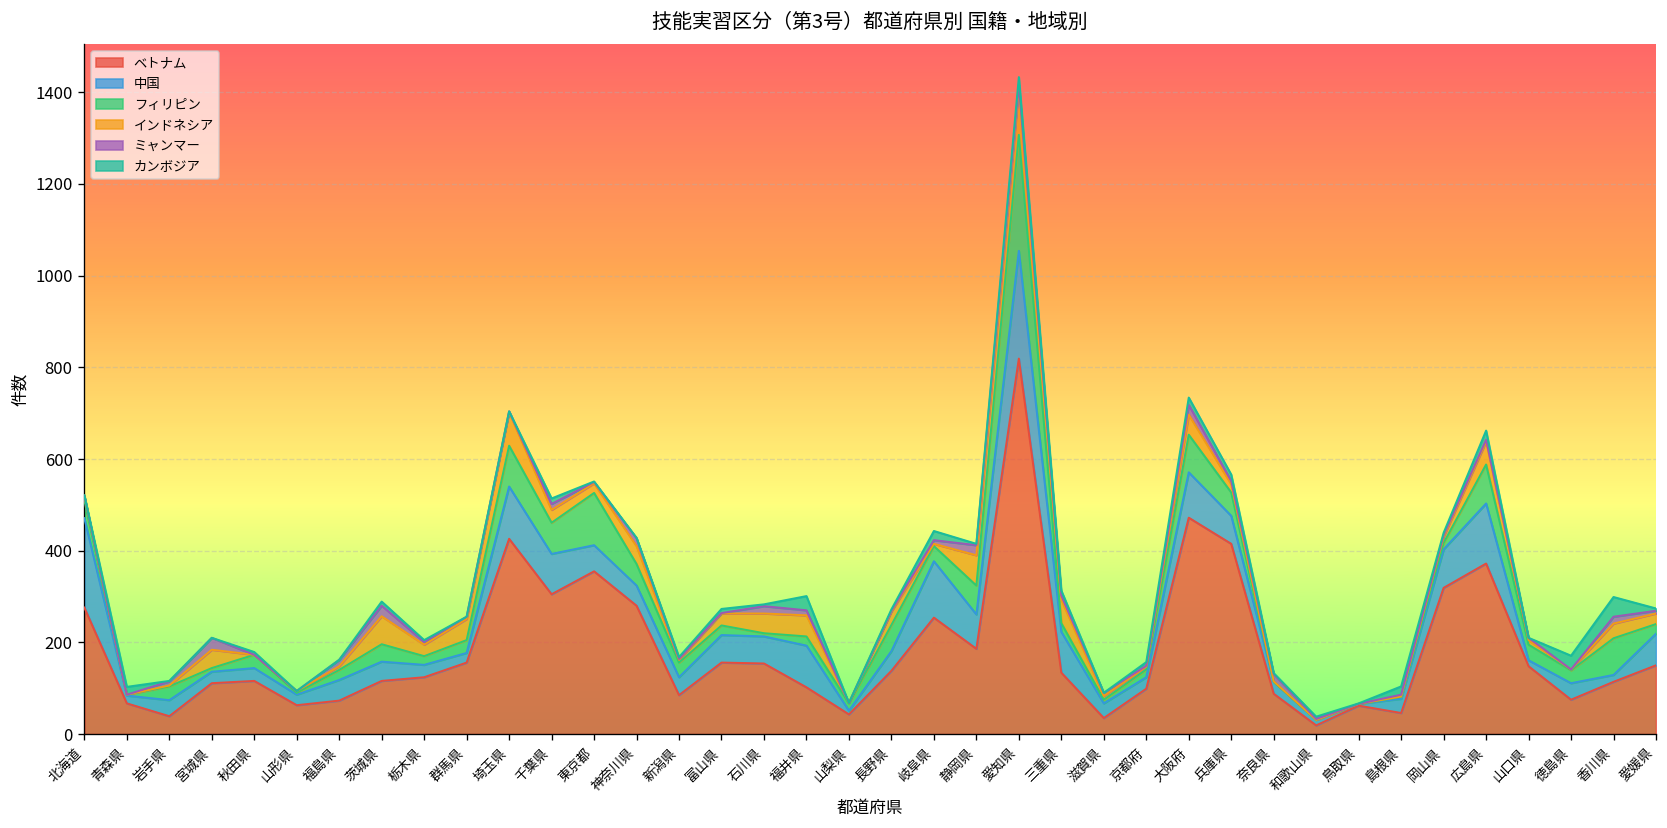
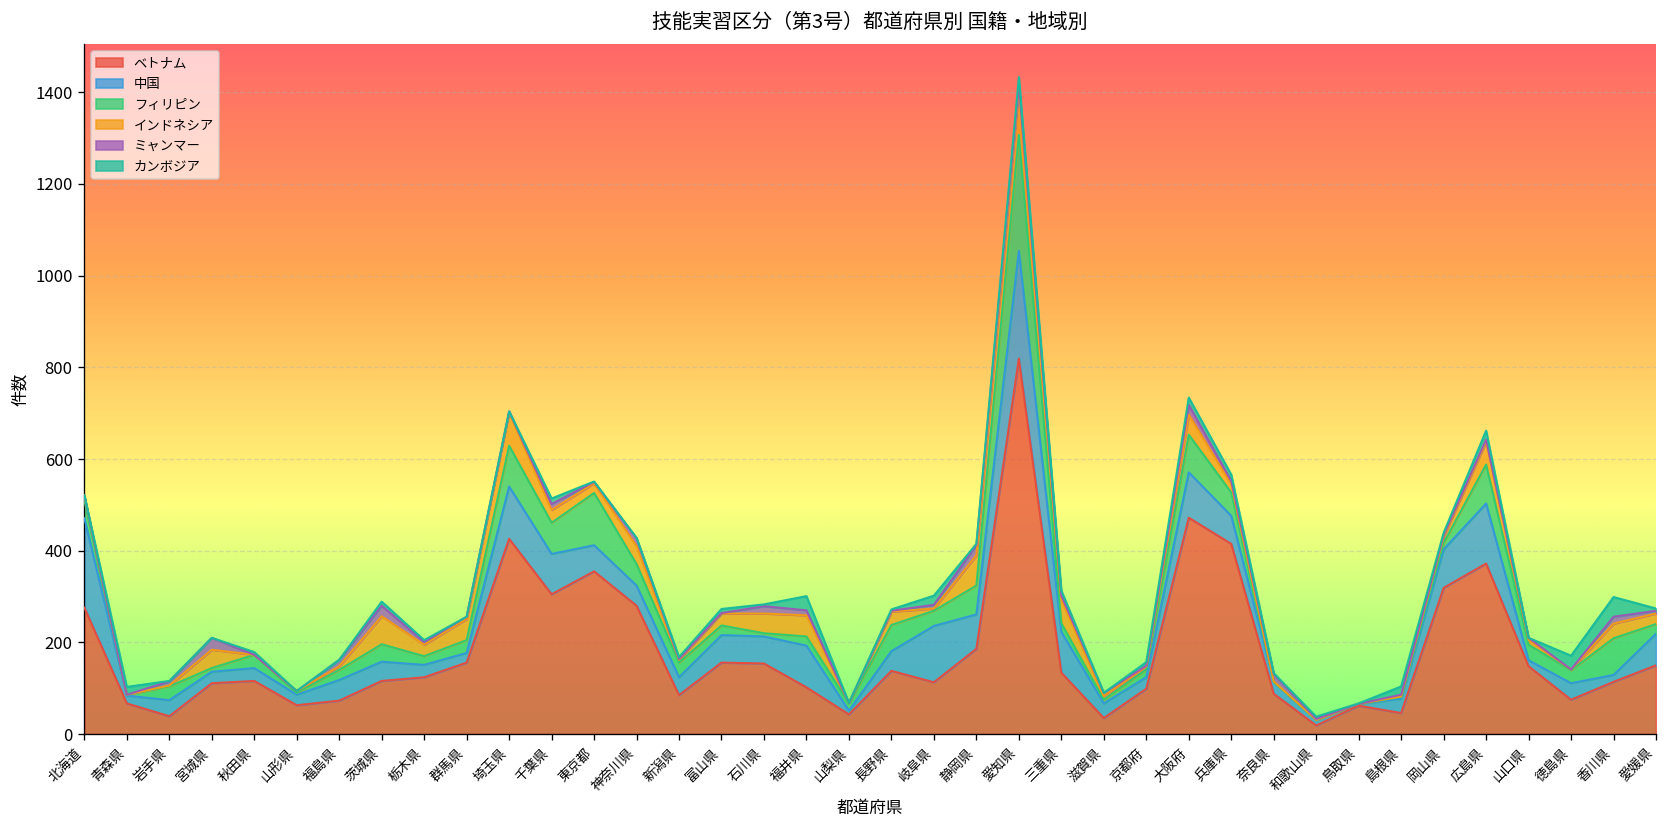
ベトナム, 岐阜県: 250 -> 110
